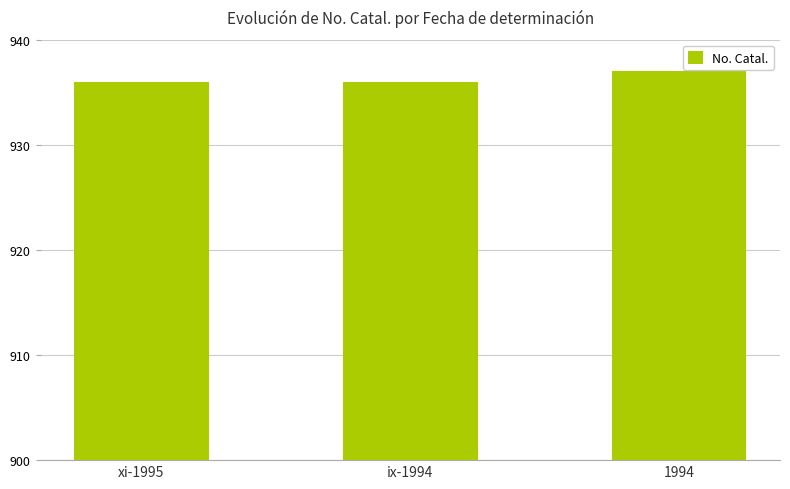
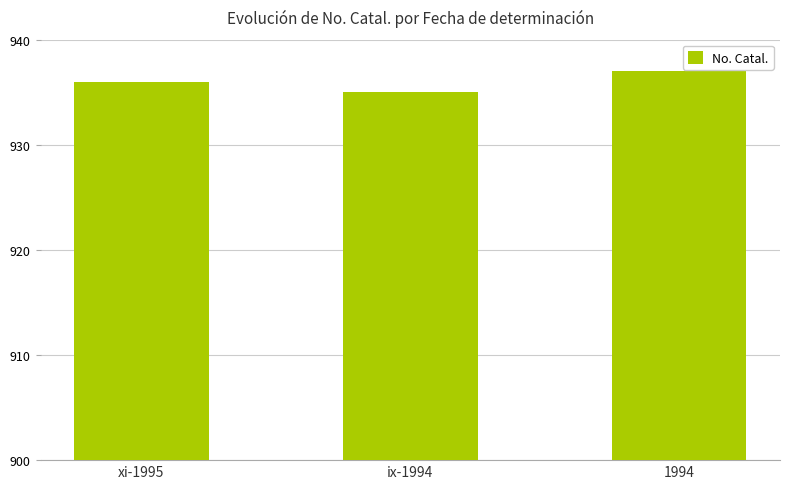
ix-1994: 936 -> 935
